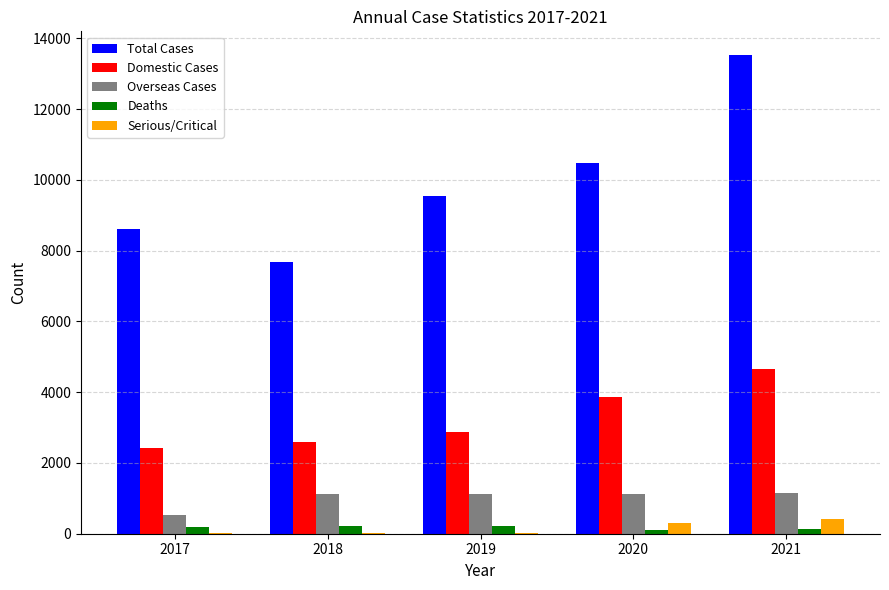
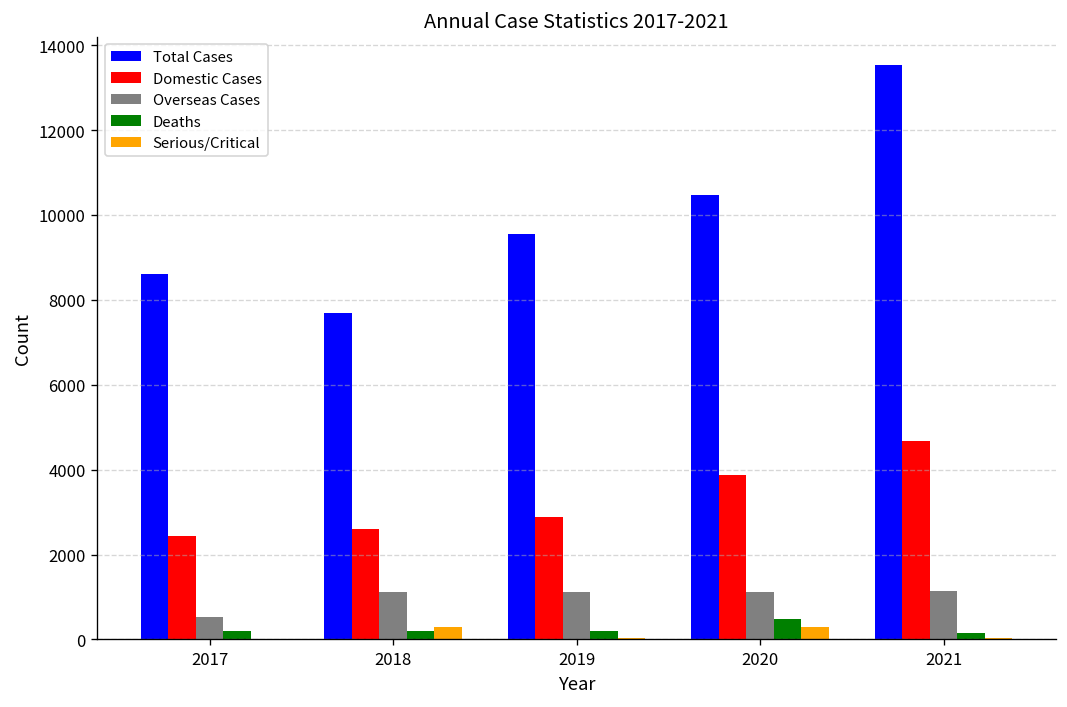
Serious/Critical, 2018: 0 -> 300
Deaths, 2020: 100 -> 500
Serious/Critical, 2021: 400 -> 0
